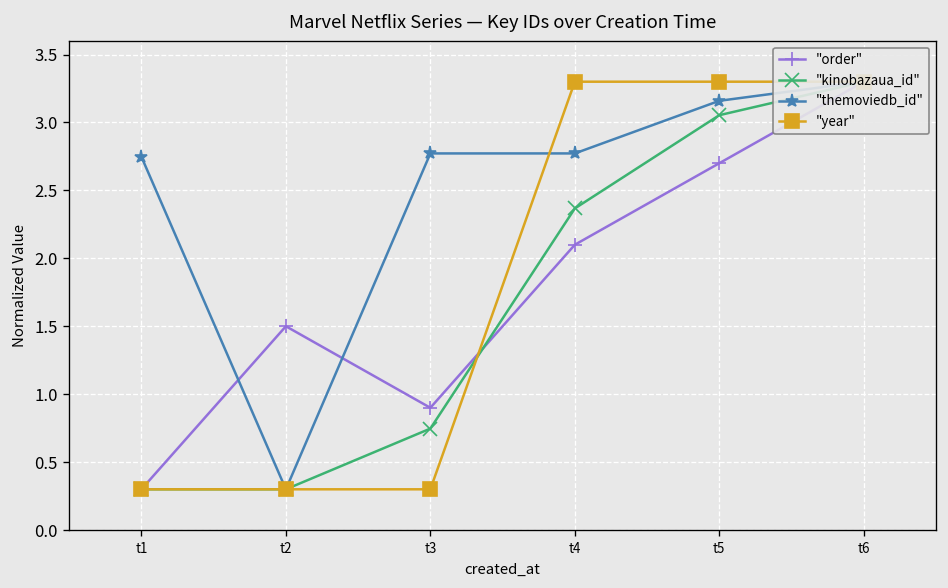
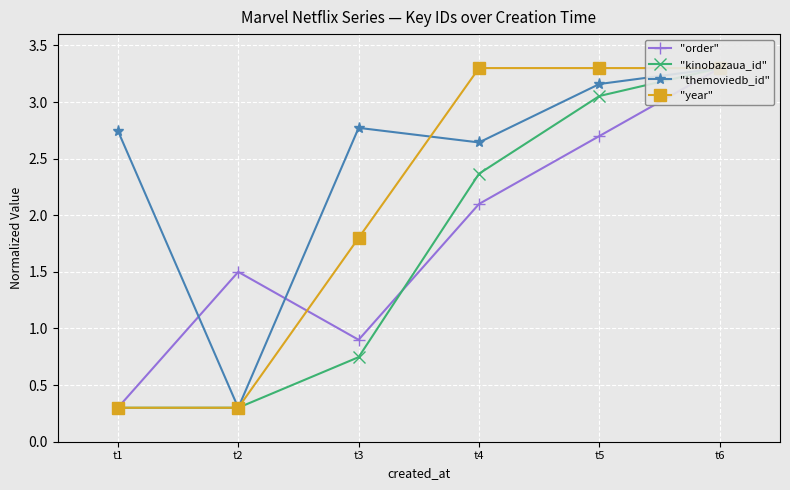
"year", t3: 0.30 -> 1.80
"themoviedb_id", t4: 2.77 -> 2.64
